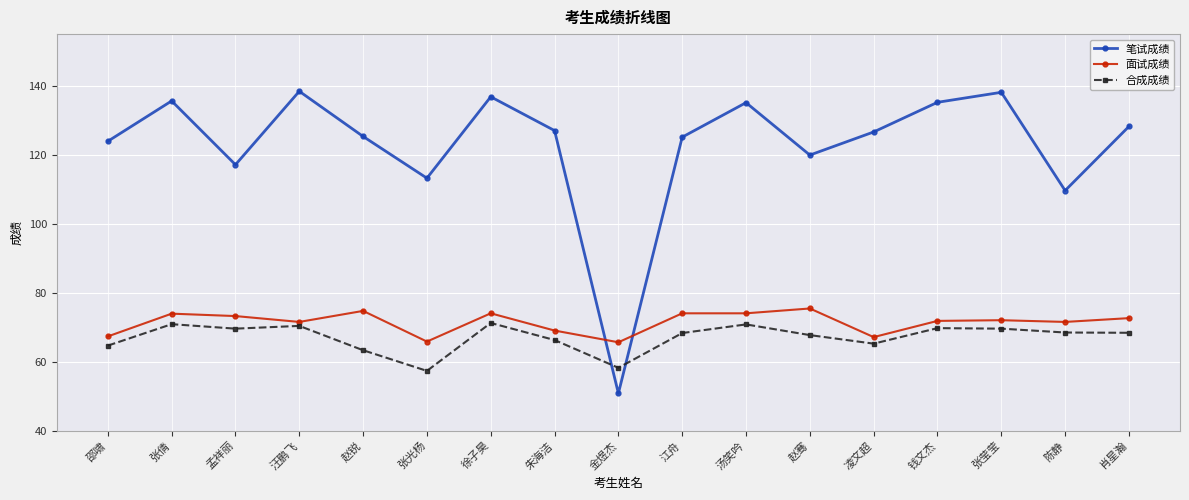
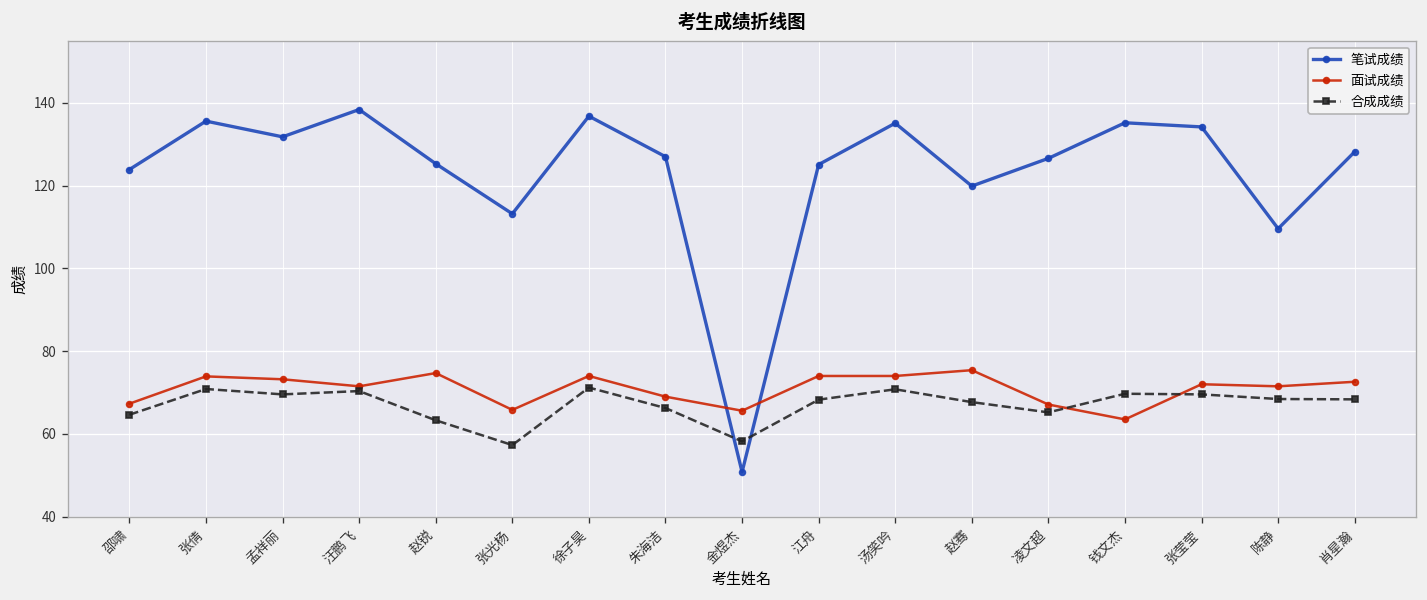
笔试成绩, 孟祥丽: 117 -> 132
面试成绩, 钱文杰: 72 -> 64
笔试成绩, 张莹莹: 138 -> 134
